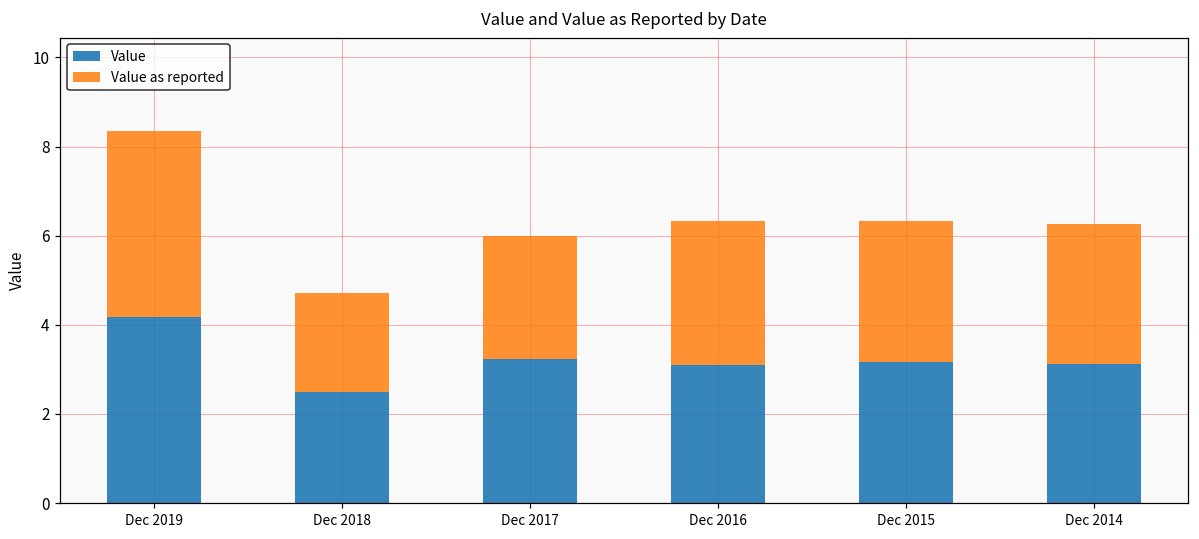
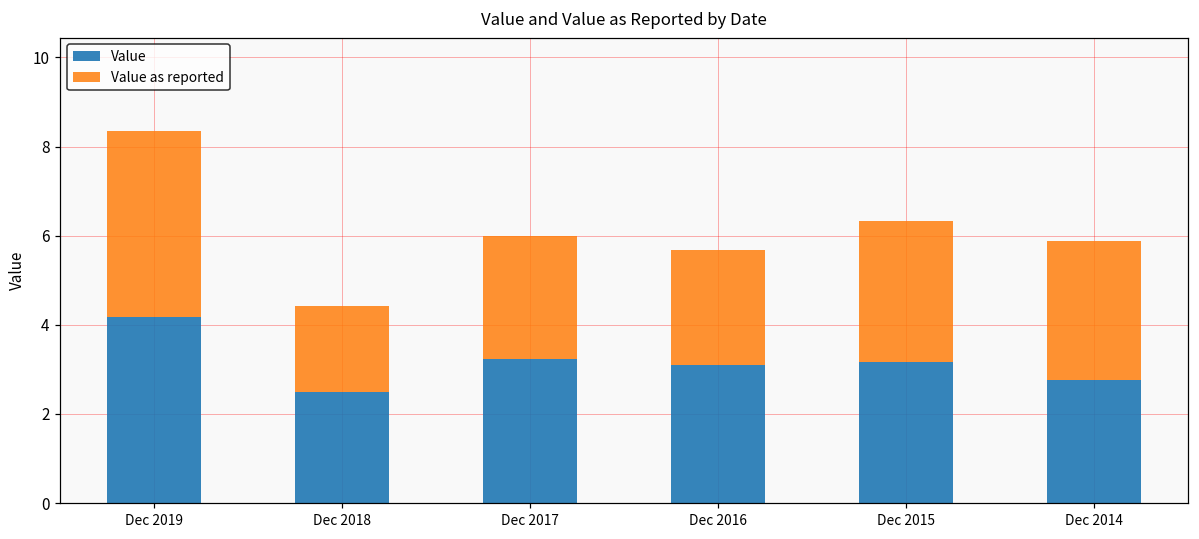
Value as reported, Dec 2018: 2.2 -> 1.9
Value as reported, Dec 2016: 3.2 -> 2.6
Value, Dec 2014: 3.1 -> 2.8
